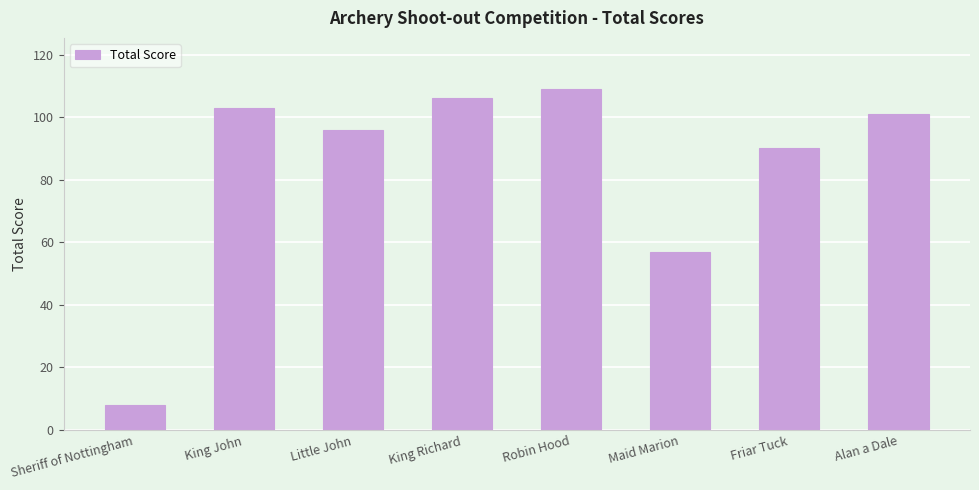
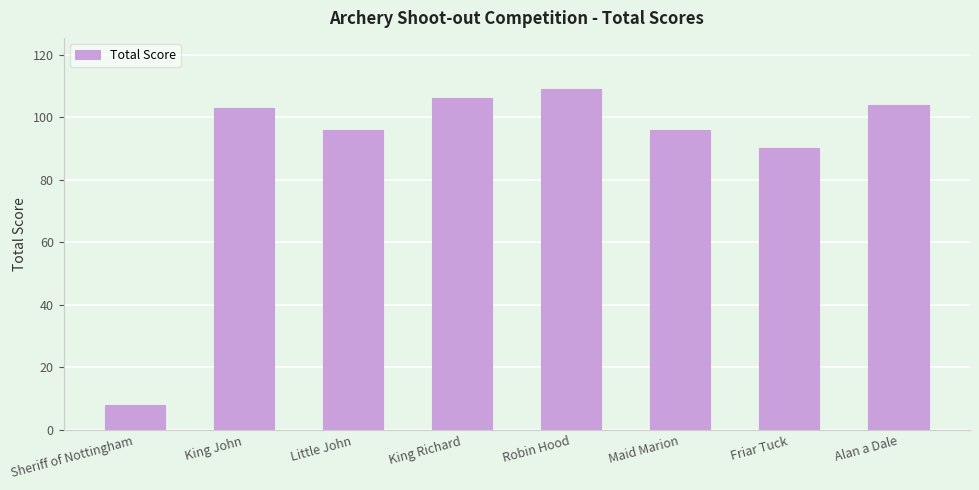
Maid Marion: 57 -> 96
Alan a Dale: 101 -> 104
